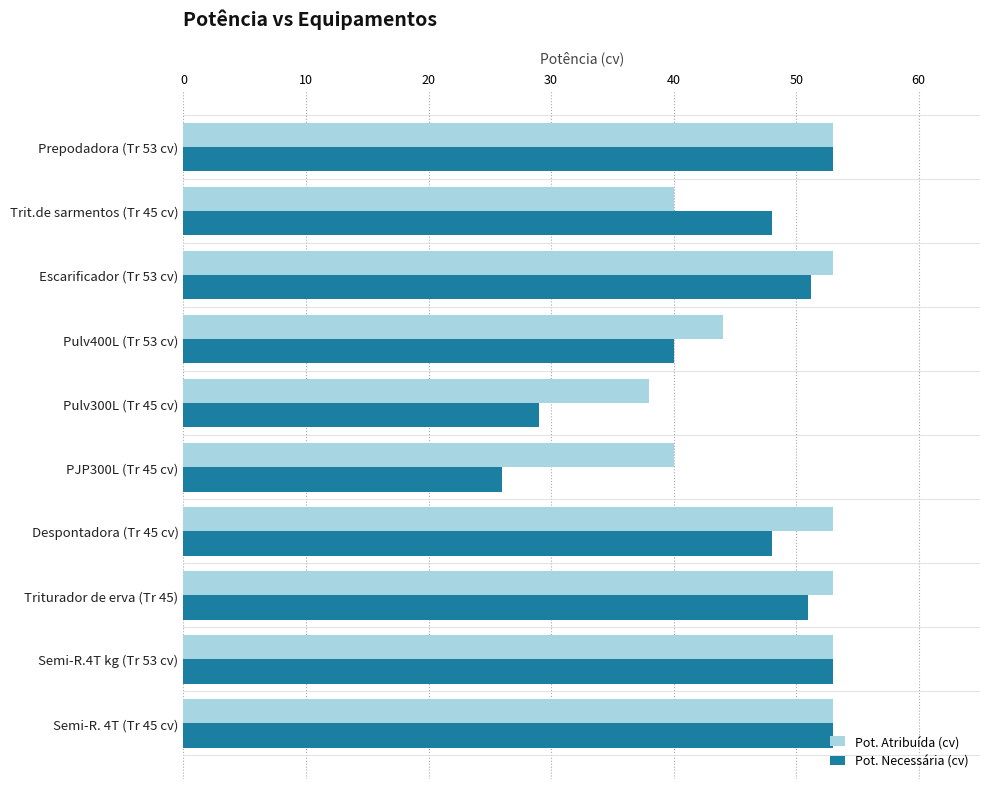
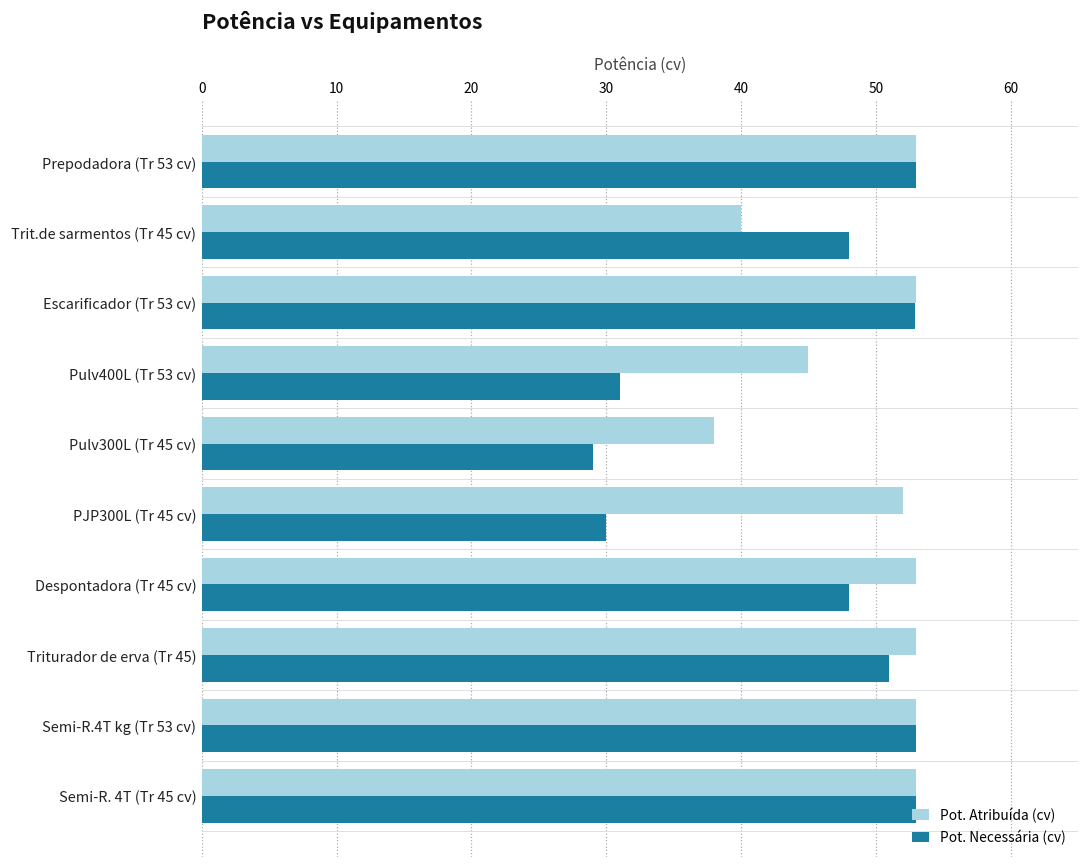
Pot. Necessária (cv), Escarificador (Tr 53 cv): 51.2 -> 52.9
Pot. Atribuída (cv), Pulv400L (Tr 53 cv): 44 -> 45
Pot. Necessária (cv), Pulv400L (Tr 53 cv): 40 -> 31
Pot. Atribuída (cv), PJP300L (Tr 45 cv): 40 -> 52
Pot. Necessária (cv), PJP300L (Tr 45 cv): 26 -> 30
